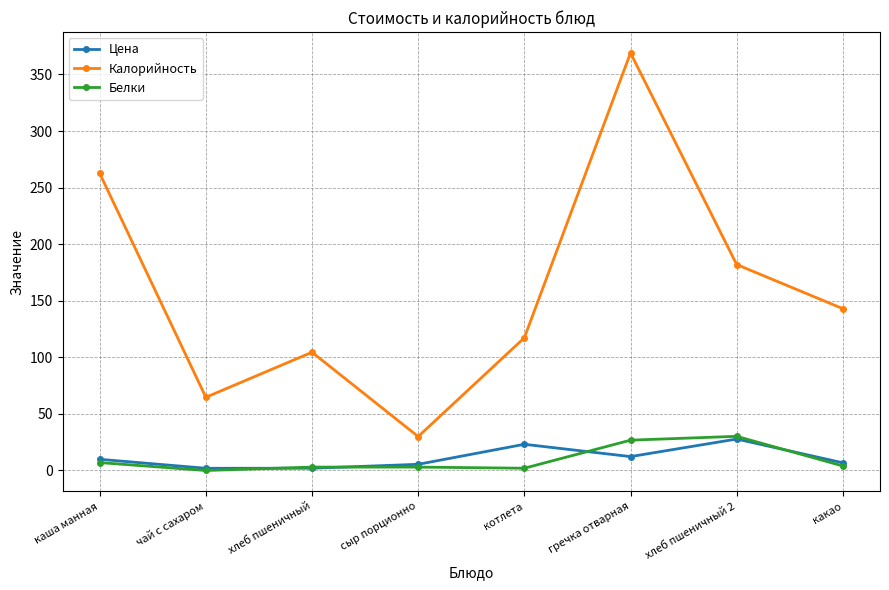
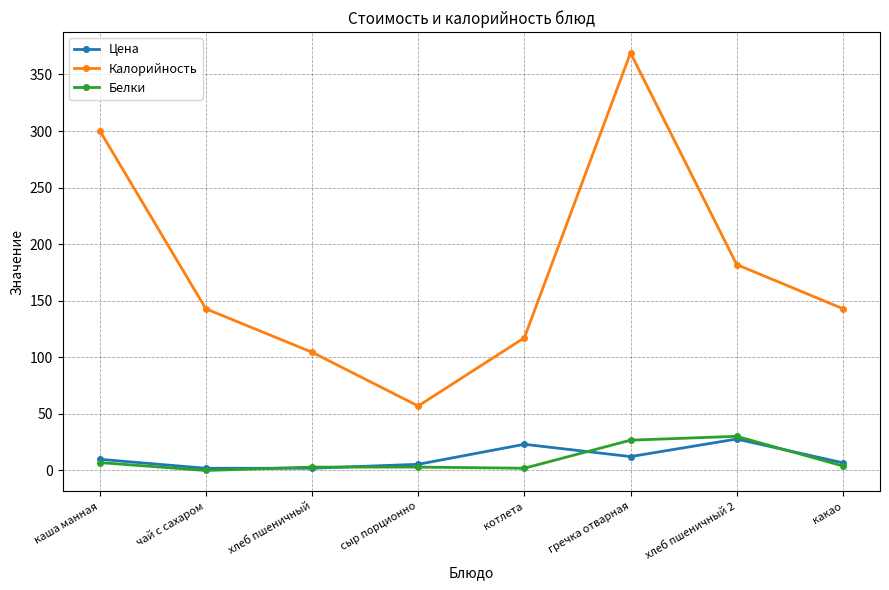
Калорийность, каша манная: 263 -> 300
Калорийность, чай с сахаром: 65 -> 143
Калорийность, сыр порционно: 30 -> 57
